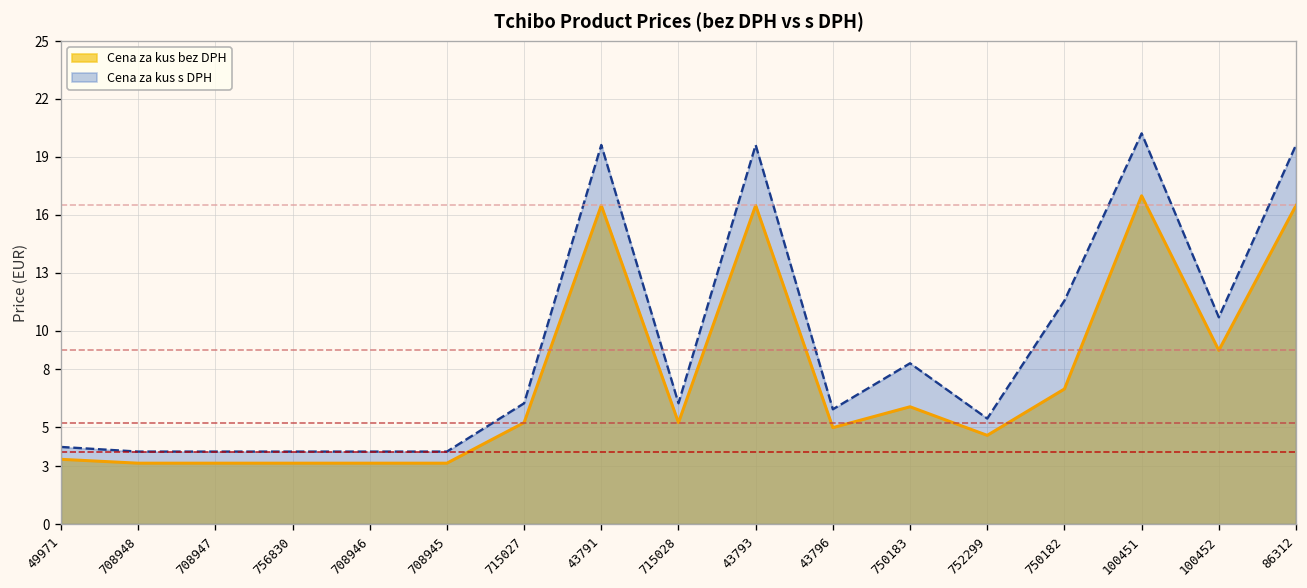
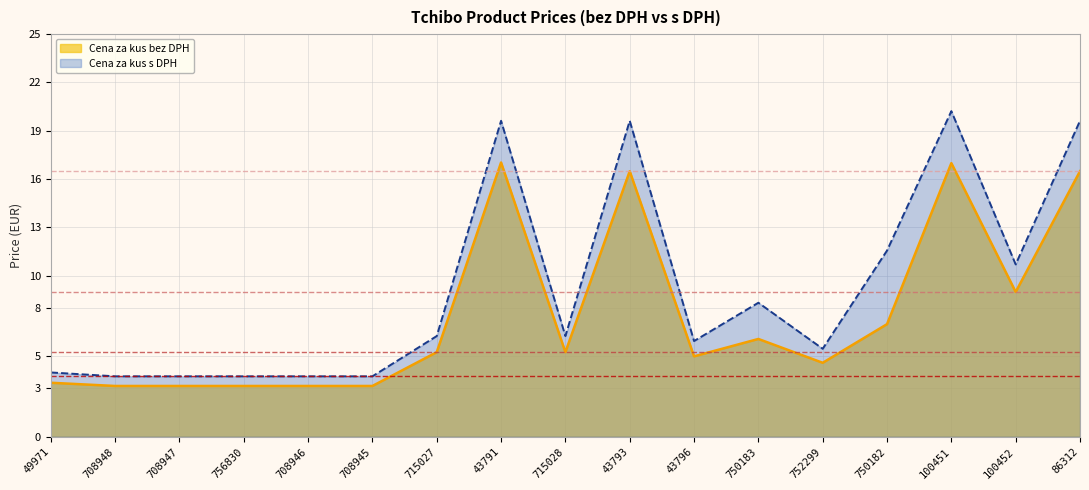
Cena za kus bez DPH, 43791: 16.5 -> 17.0
